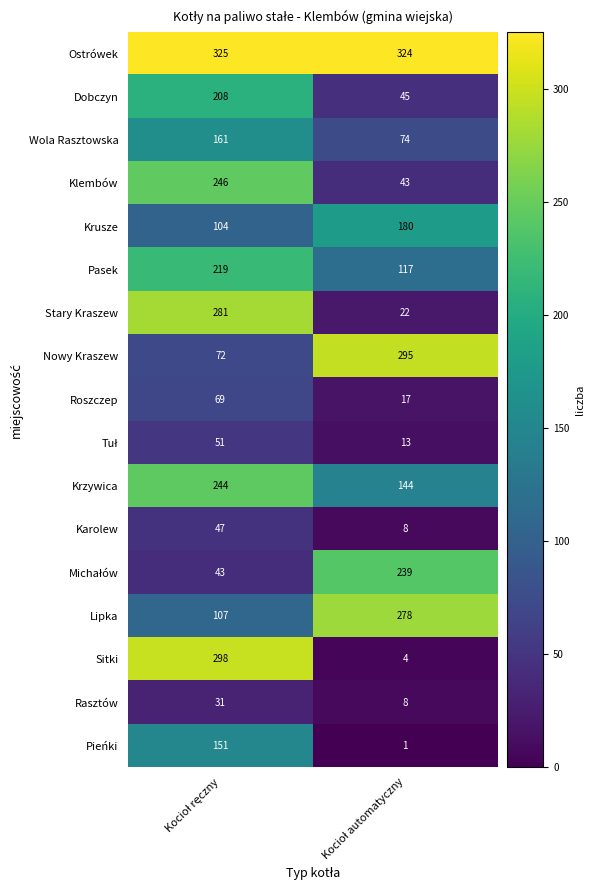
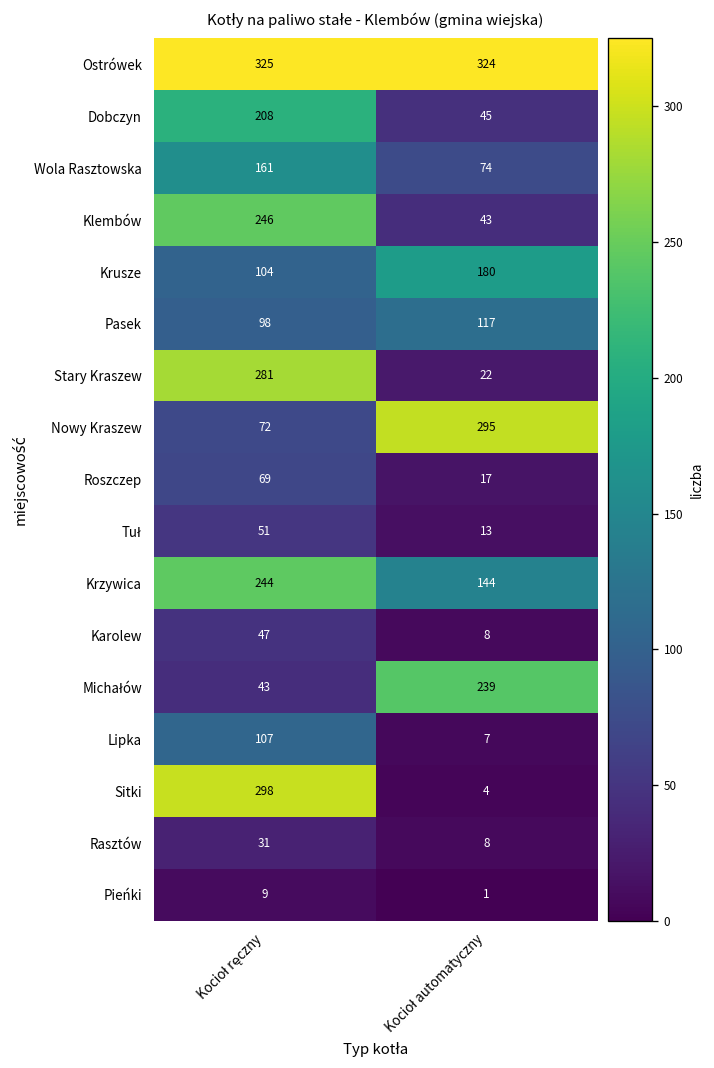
Pasek, Kocioł ręczny: 219 -> 98
Lipka, Kocioł automatyczny: 278 -> 7
Pieńki, Kocioł ręczny: 151 -> 9
